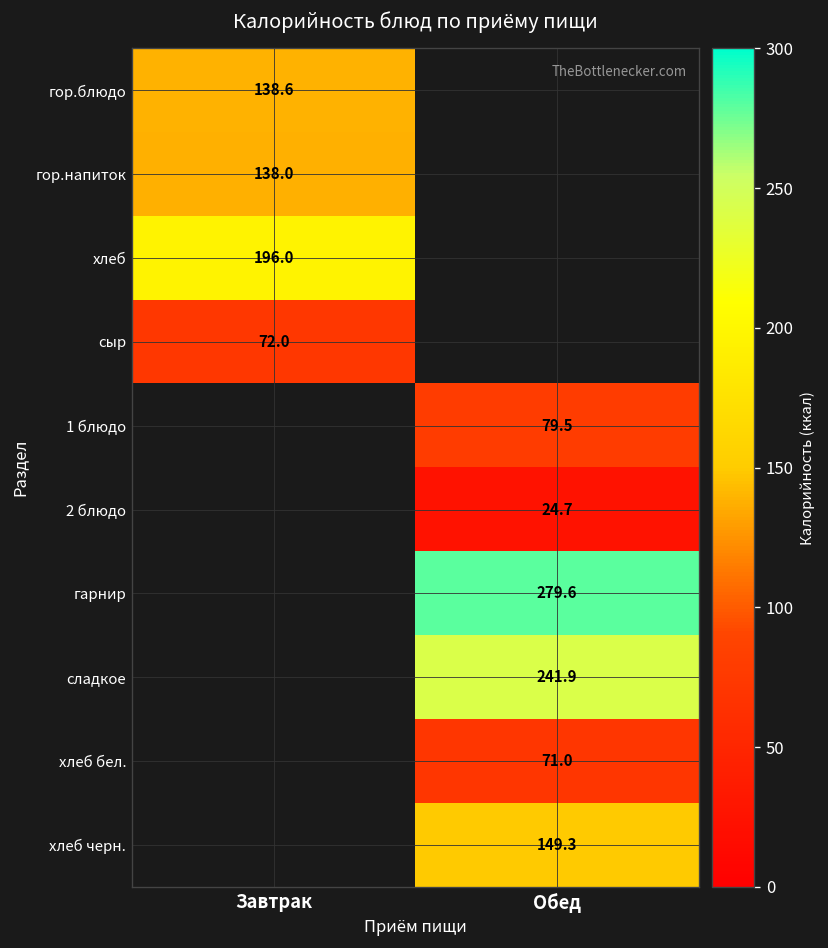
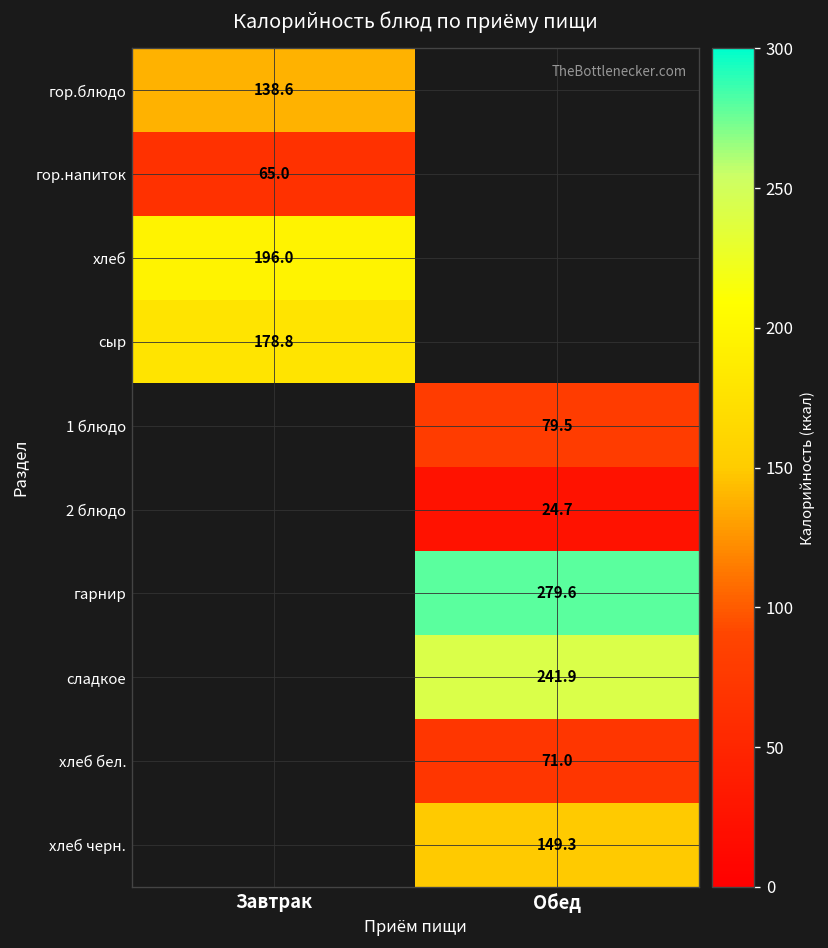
гор.напиток, Завтрак: 138.0 -> 65.0
сыр, Завтрак: 72.0 -> 178.8
